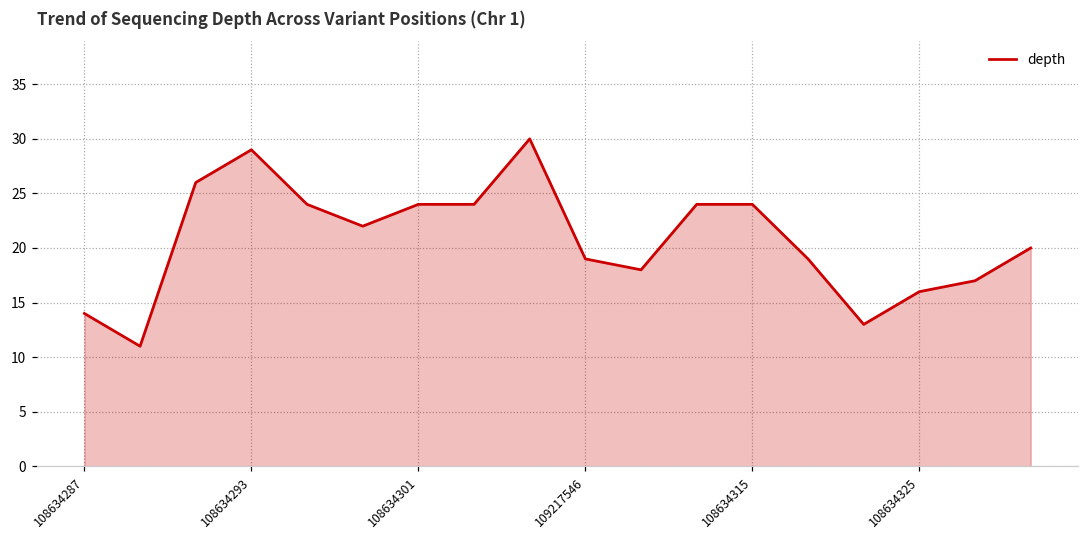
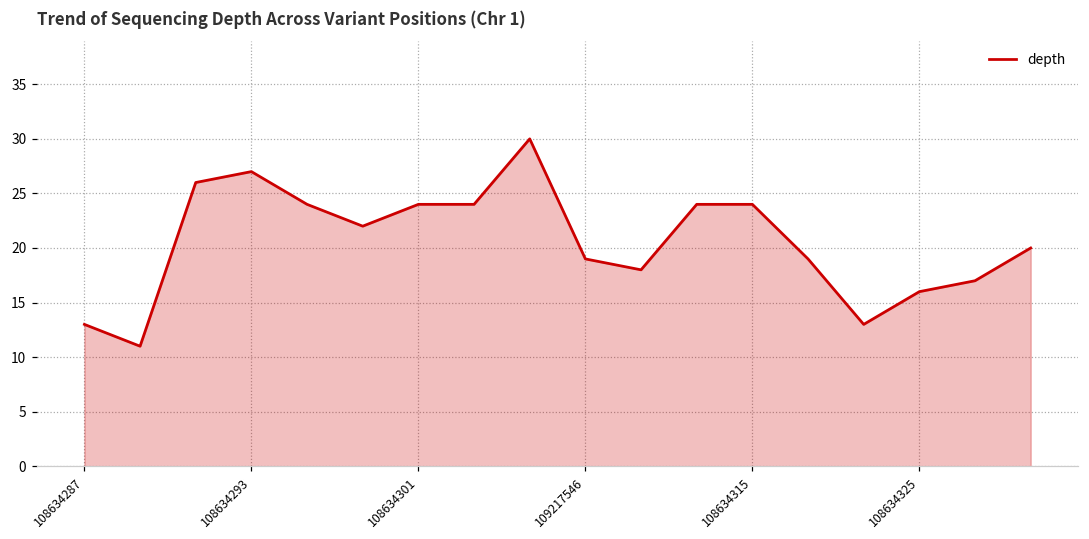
108634287: 14 -> 13
108634293: 29 -> 27
